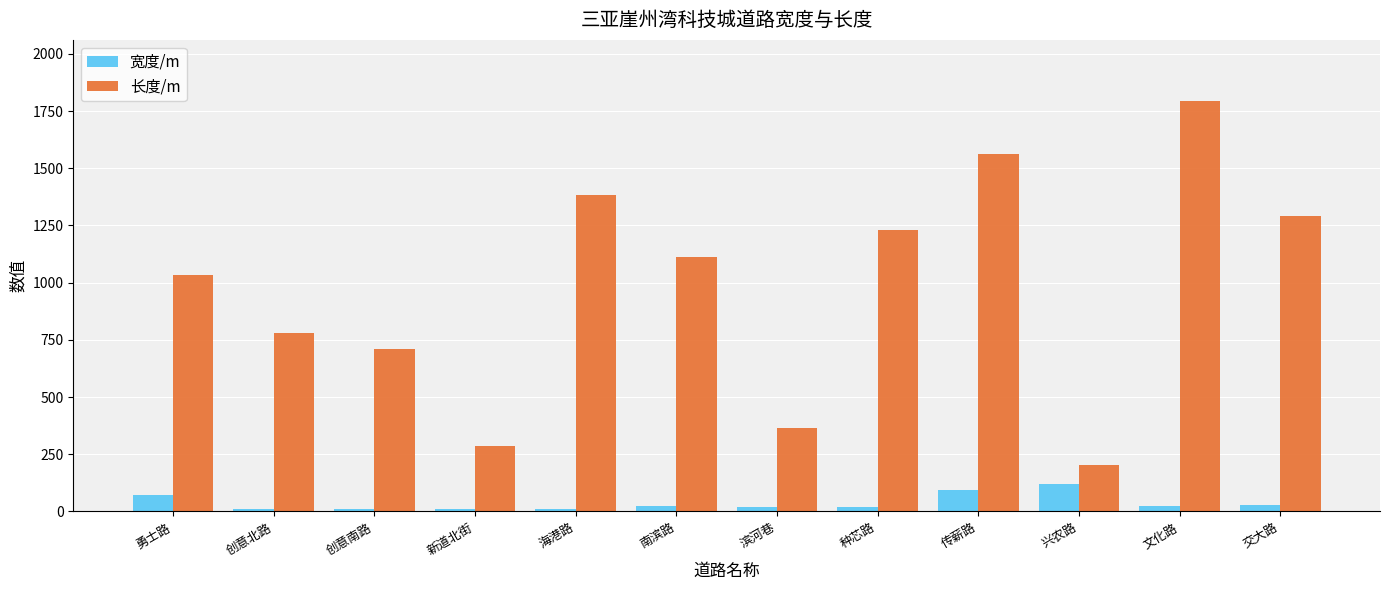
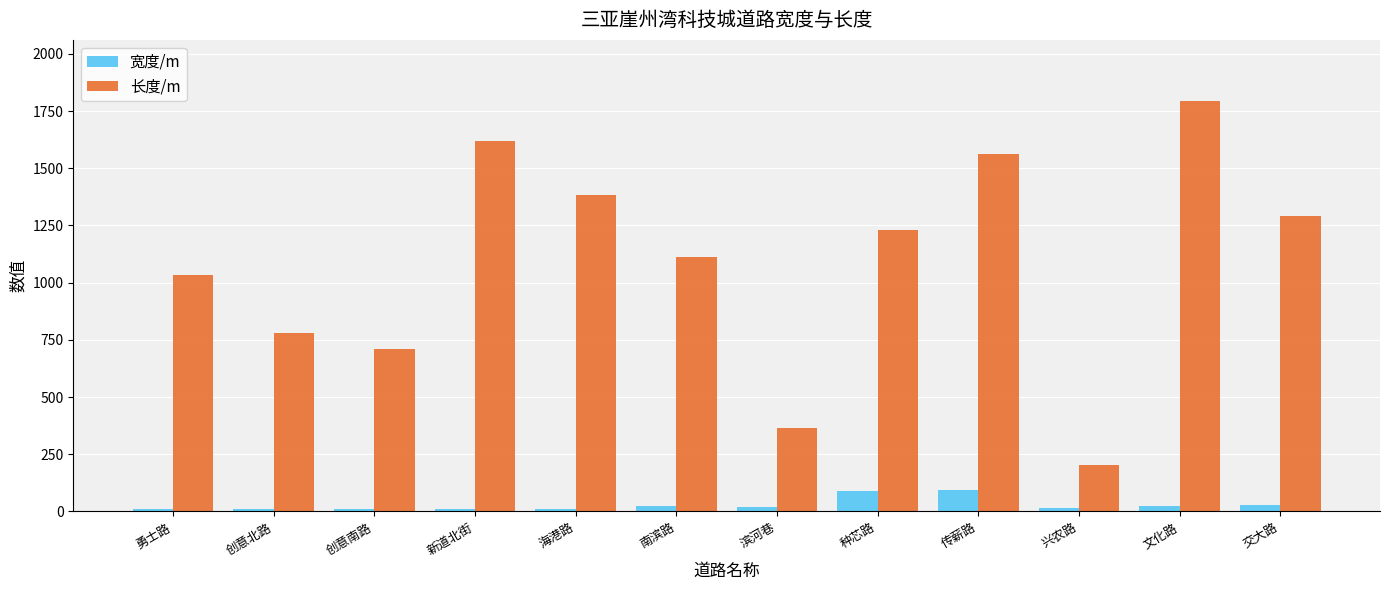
宽度/m, 勇士路: 70 -> 10
长度/m, 新道北街: 290 -> 1620
宽度/m, 种芯路: 20 -> 90
宽度/m, 兴农路: 120 -> 20
